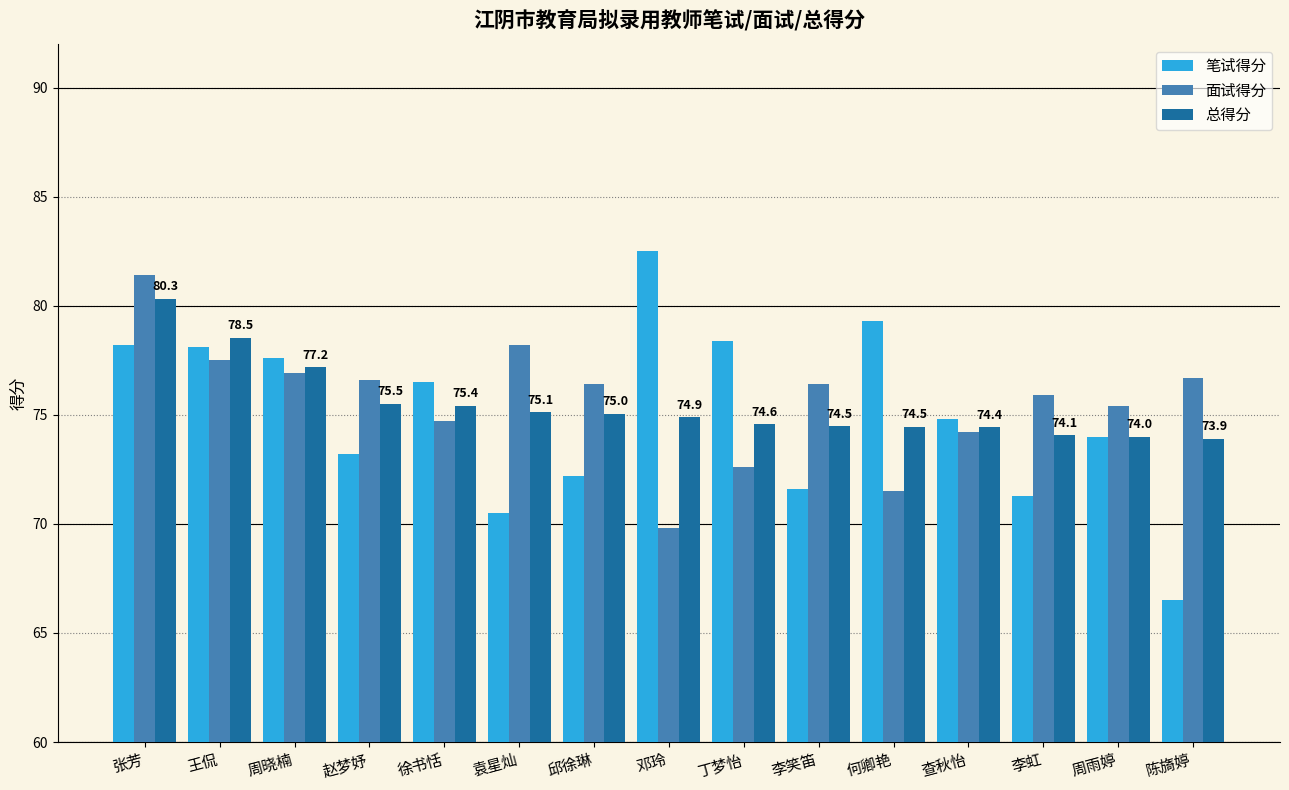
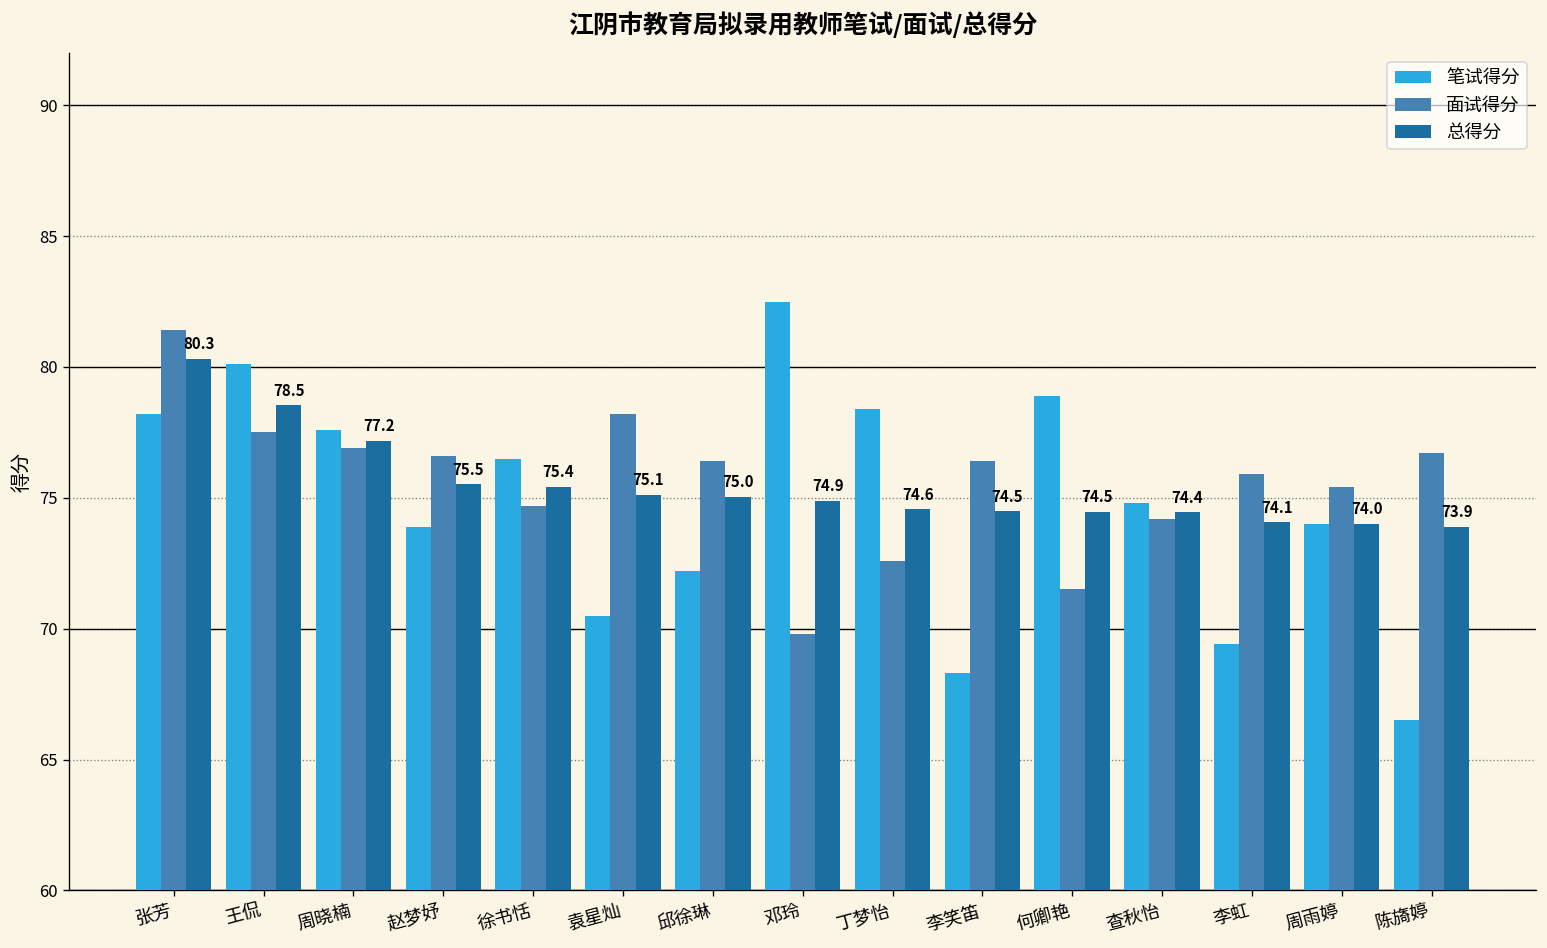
笔试得分, 王侃: 78.1 -> 80.1
笔试得分, 赵梦妤: 73.2 -> 73.9
笔试得分, 李笑笛: 71.6 -> 68.3
笔试得分, 何卿艳: 79.3 -> 78.9
笔试得分, 李虹: 71.3 -> 69.4
